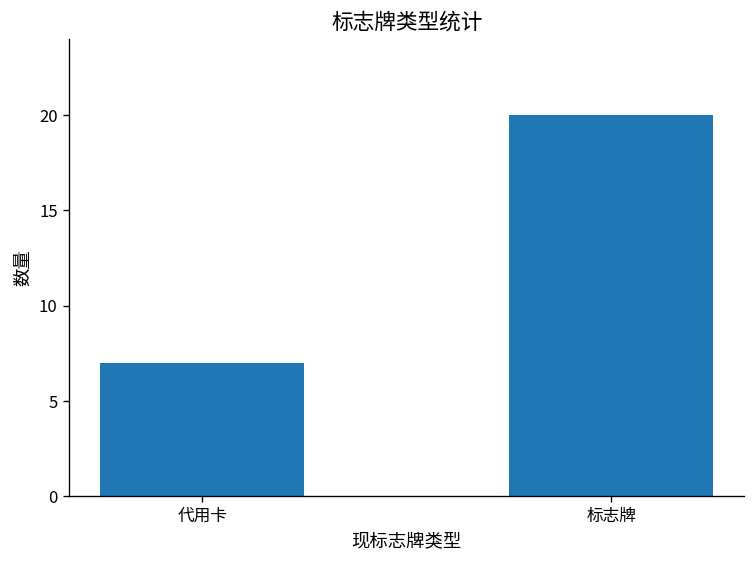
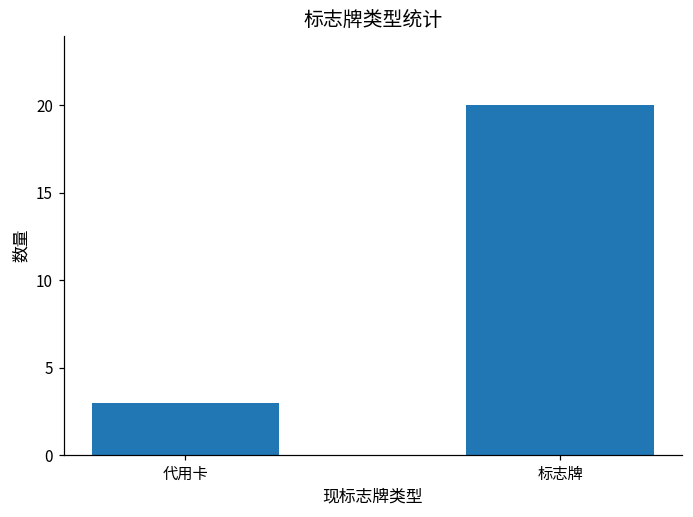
代用卡: 7 -> 3
